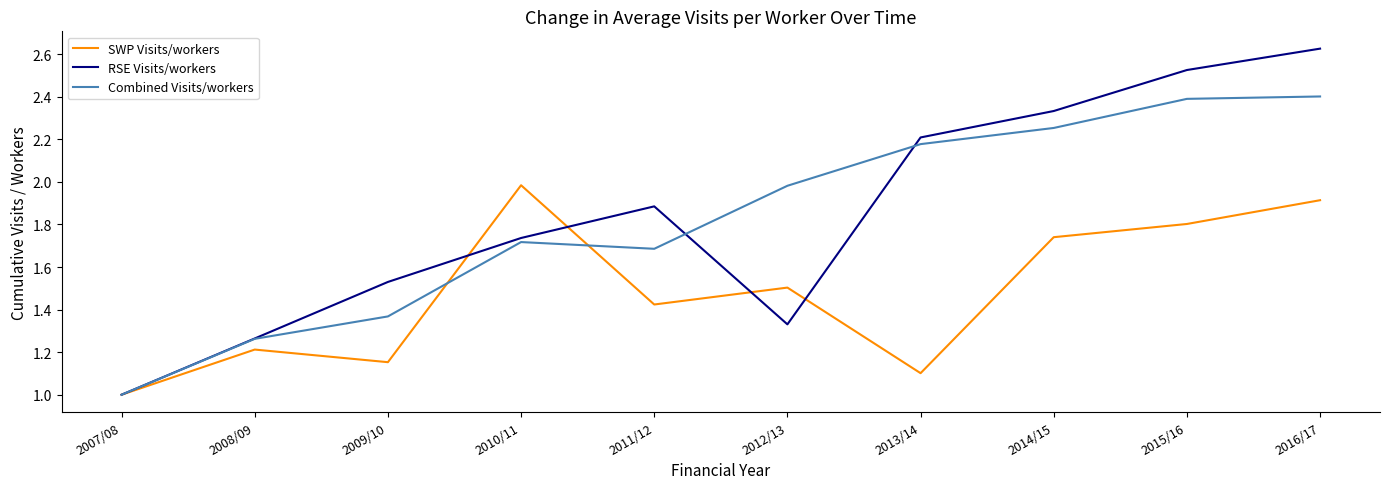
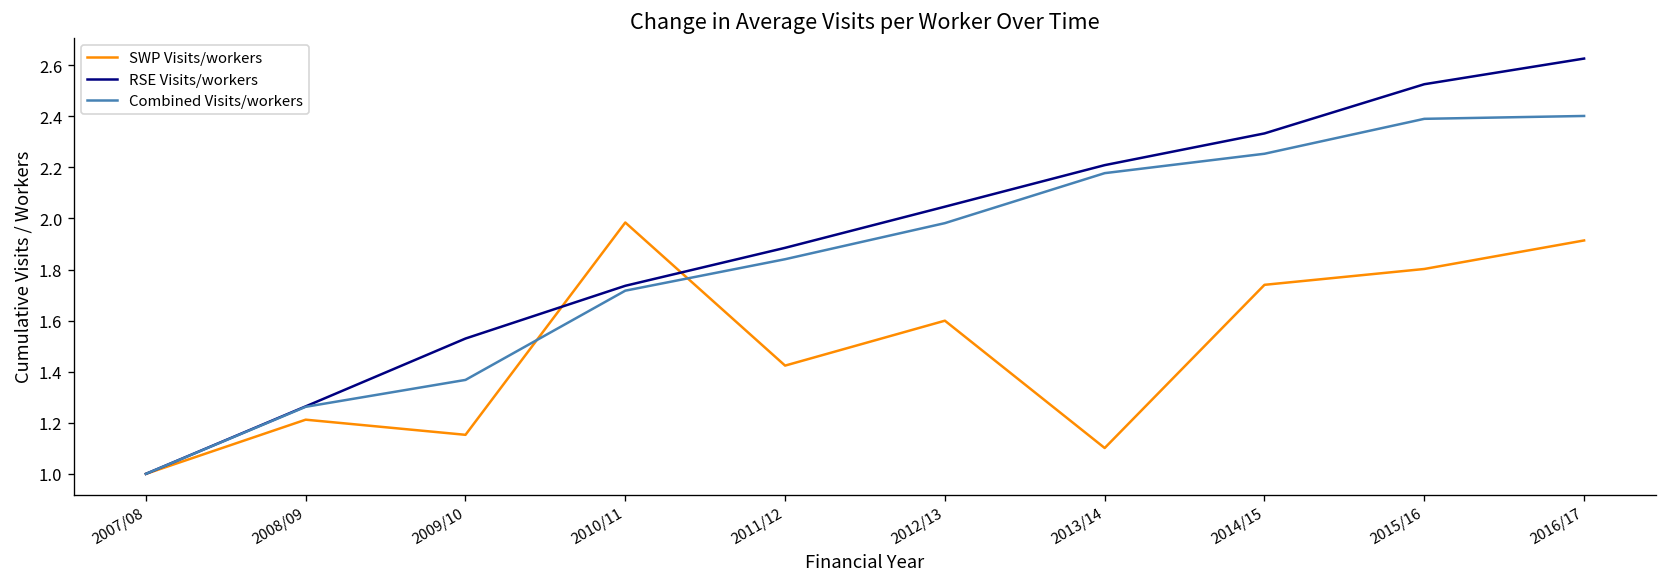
Combined Visits/workers, 2011/12: 1.69 -> 1.84
SWP Visits/workers, 2012/13: 1.50 -> 1.60
RSE Visits/workers, 2012/13: 1.33 -> 2.05
